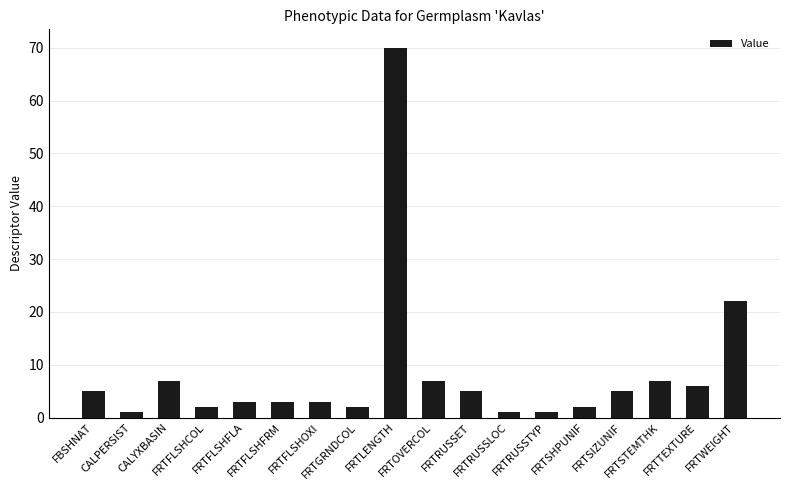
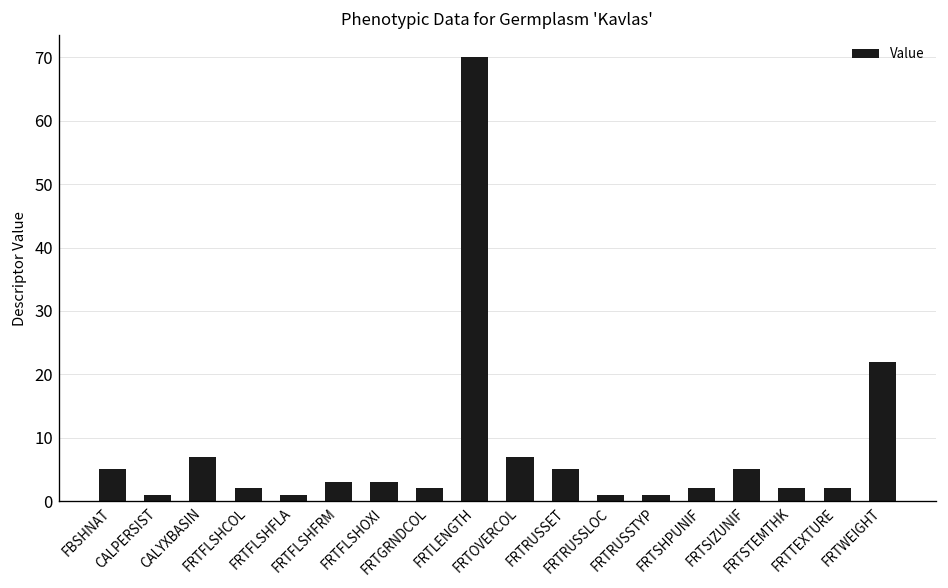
FRTFLSHFLA: 3 -> 1
FRTSTEMTHK: 7 -> 2
FRTTEXTURE: 6 -> 2
